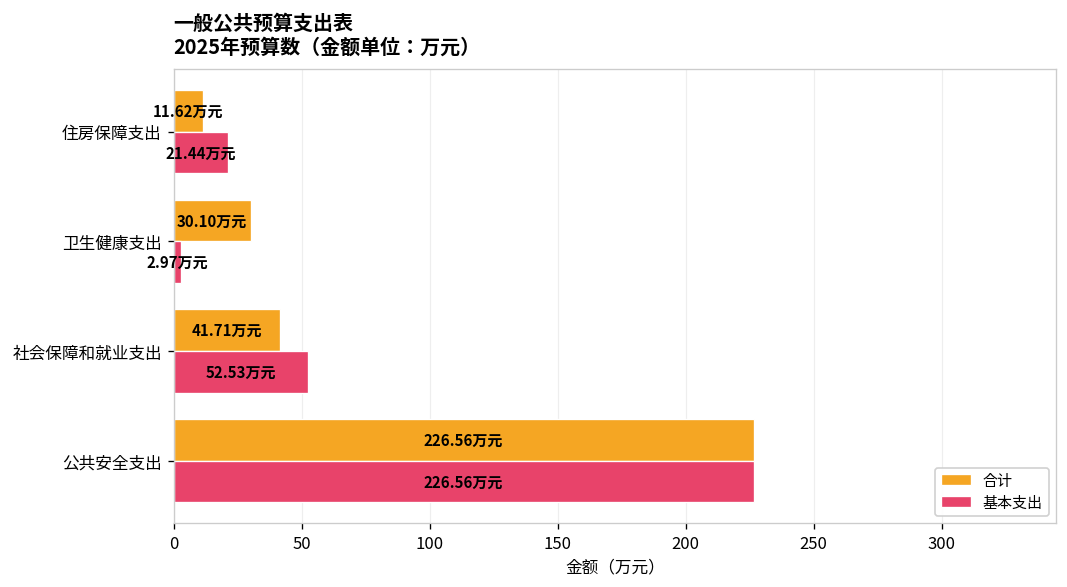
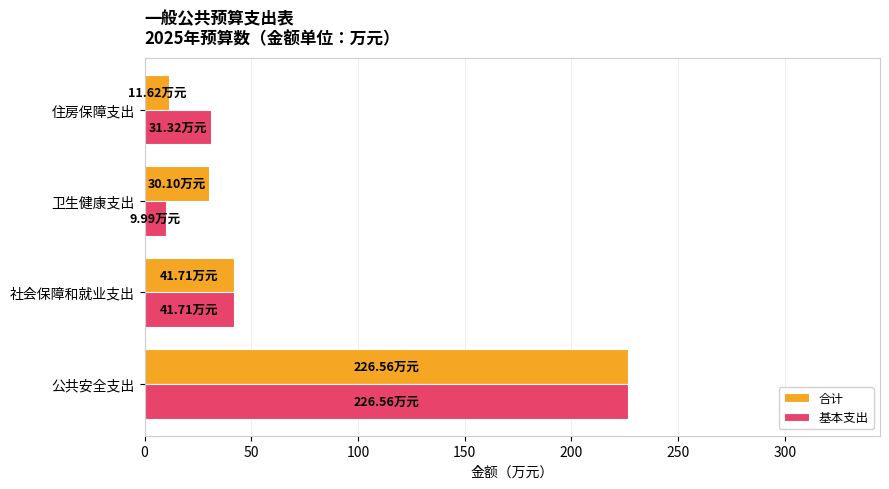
基本支出, 住房保障支出: 21.44 -> 31.32
基本支出, 卫生健康支出: 2.97 -> 9.99
基本支出, 社会保障和就业支出: 52.53 -> 41.71
